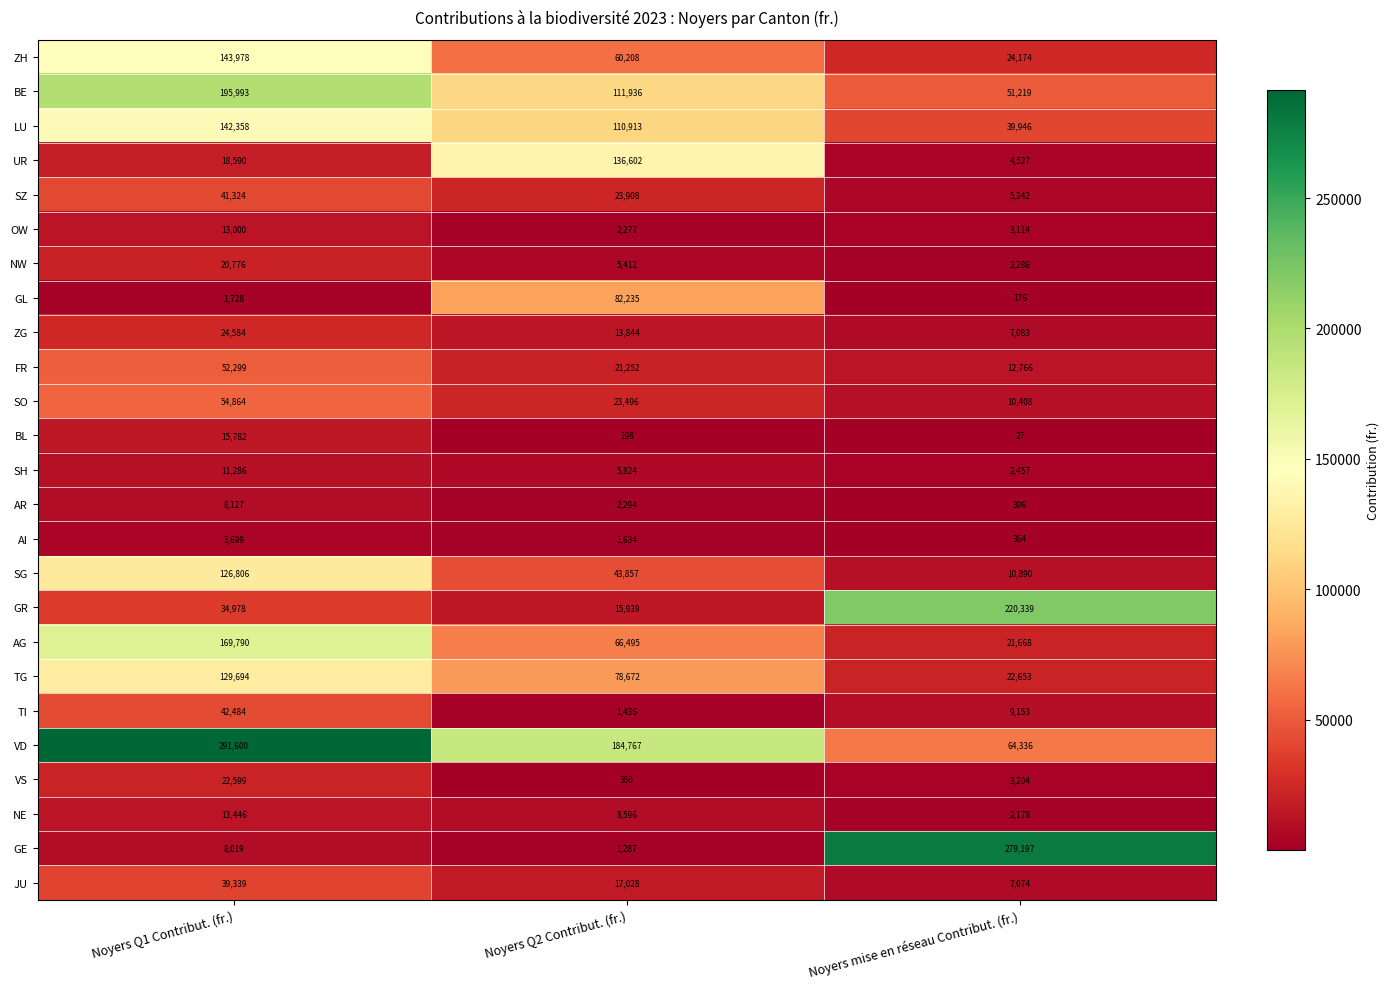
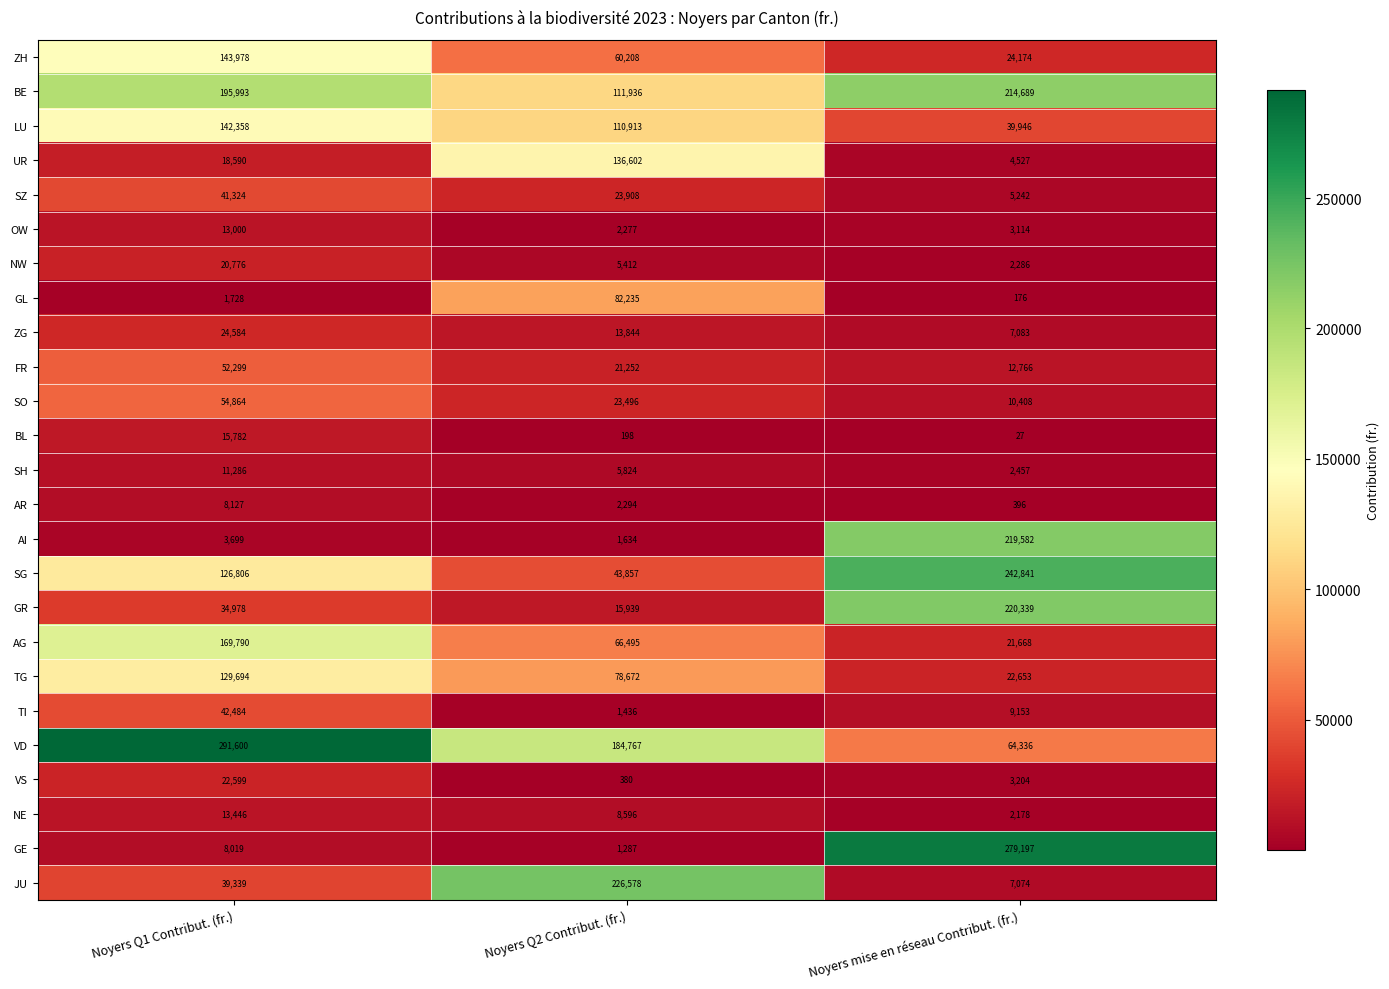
BE, Noyers mise en réseau Contribut. (fr.): 51,219 -> 214,689
AI, Noyers mise en réseau Contribut. (fr.): 364 -> 219,582
SG, Noyers mise en réseau Contribut. (fr.): 10,890 -> 242,841
JU, Noyers Q2 Contribut. (fr.): 17,028 -> 226,578
